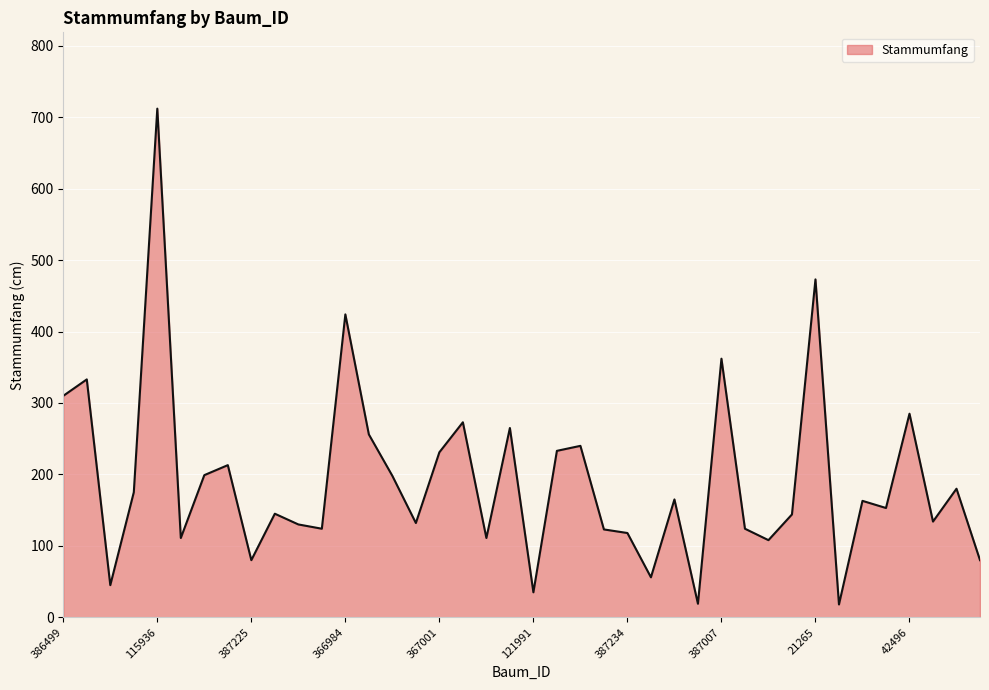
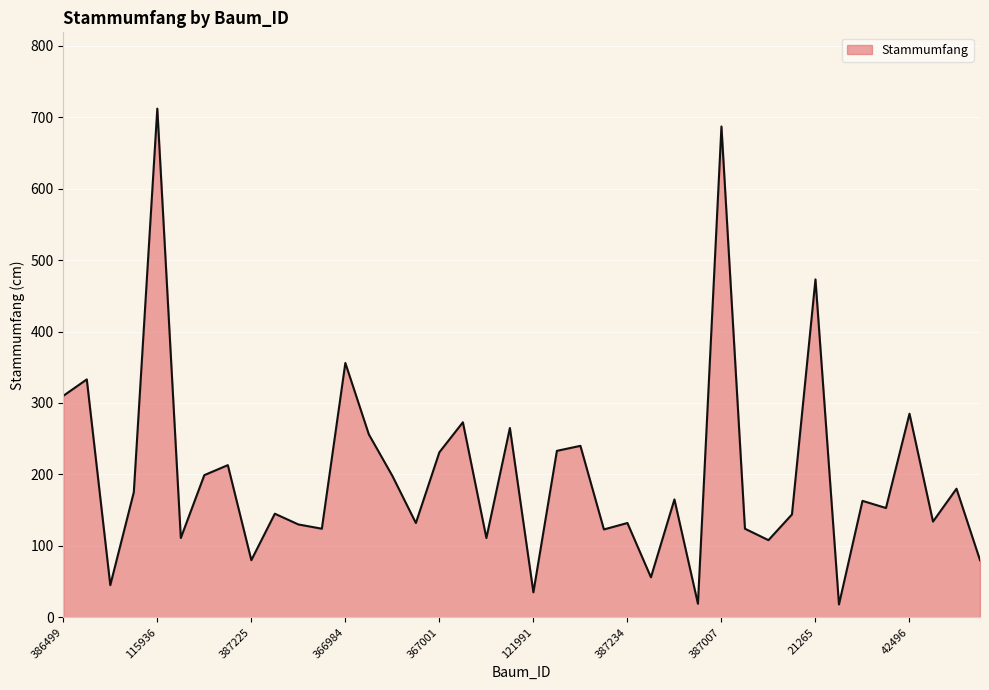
366984: 420 -> 360
387234: 120 -> 130
387007: 360 -> 690
